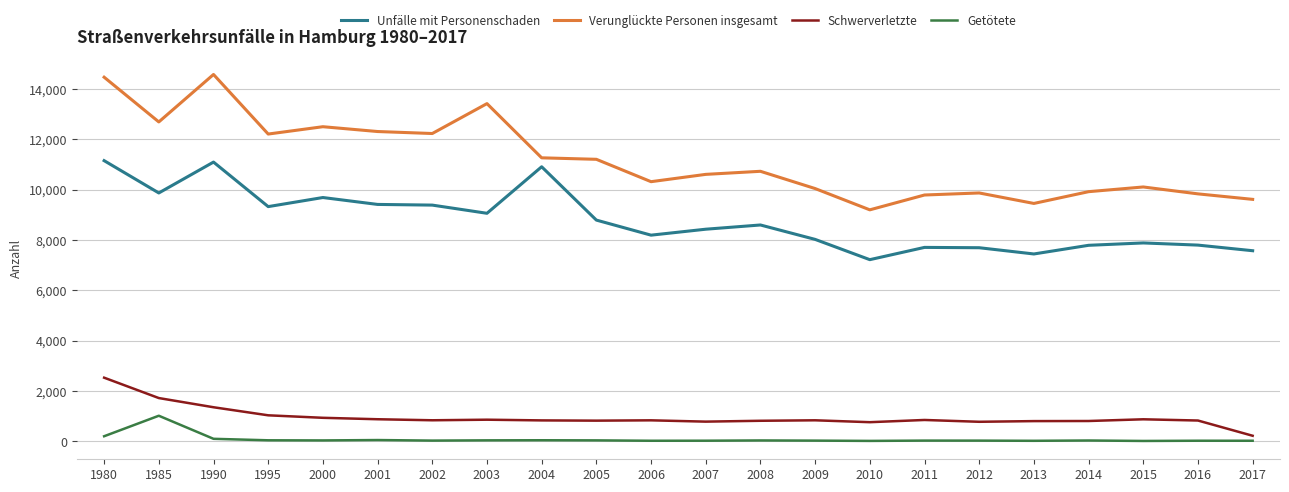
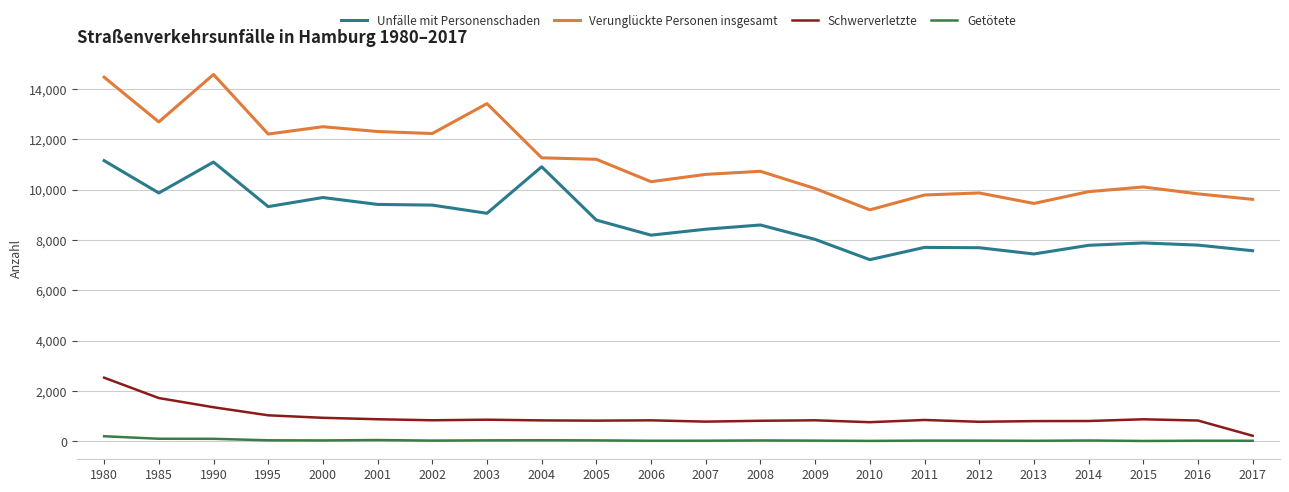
Getötete, 1985: 1,000 -> 100
